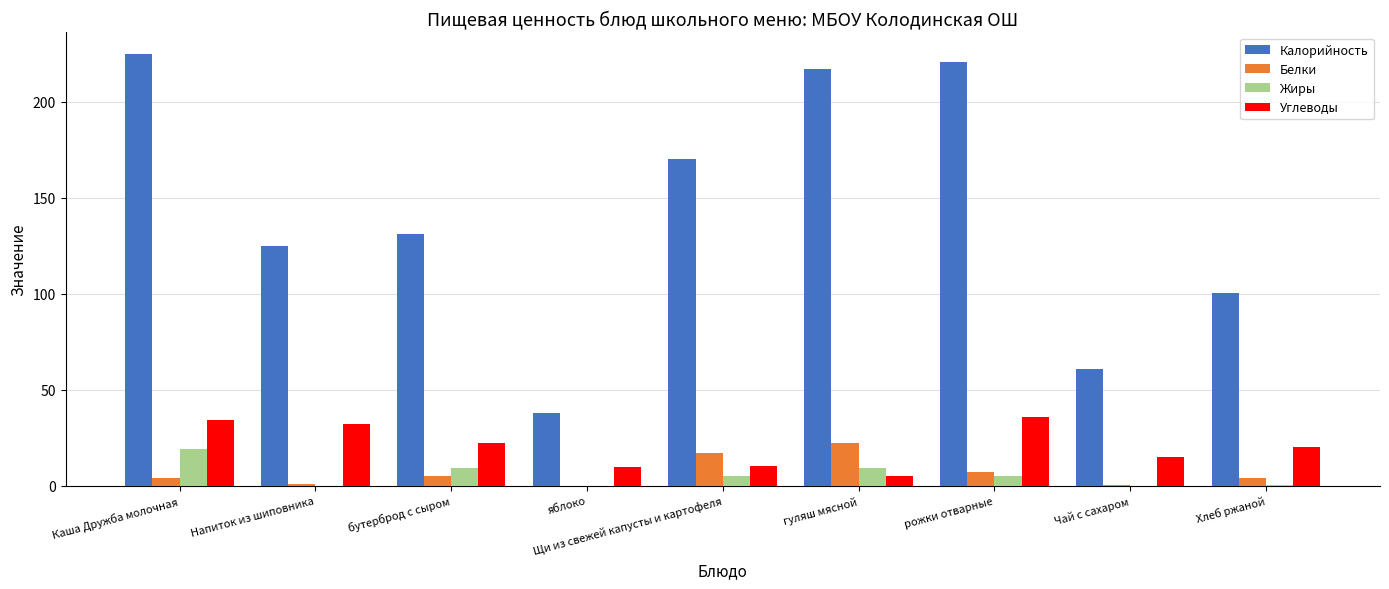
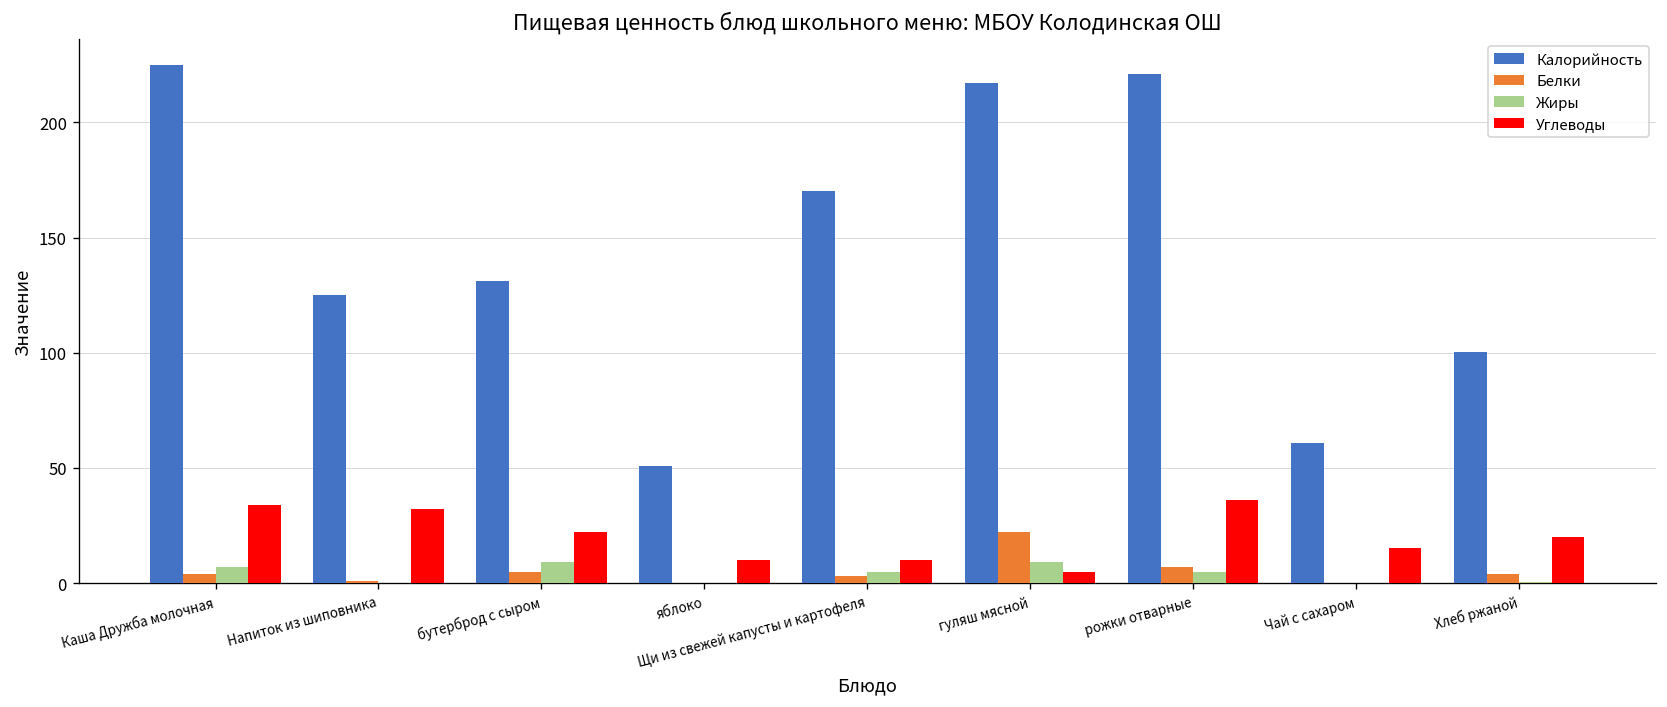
Жиры, Каша Дружба молочная: 19 -> 7
Калорийность, яблоко: 38 -> 51
Белки, Щи из свежей капусты и картофеля: 17 -> 3
